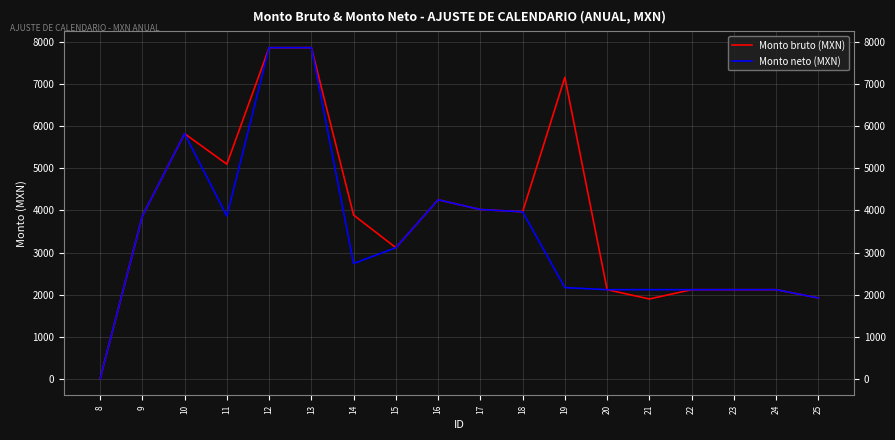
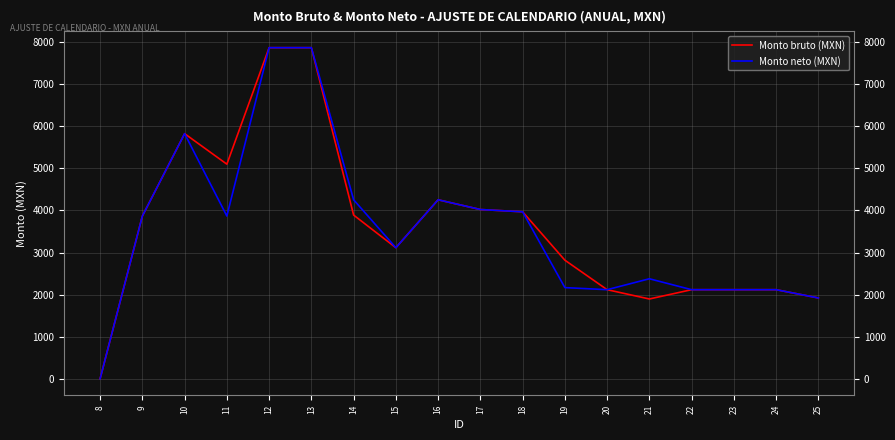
Monto neto (MXN), 14: 2700 -> 4300
Monto bruto (MXN), 19: 7200 -> 2800
Monto neto (MXN), 21: 2100 -> 2400
